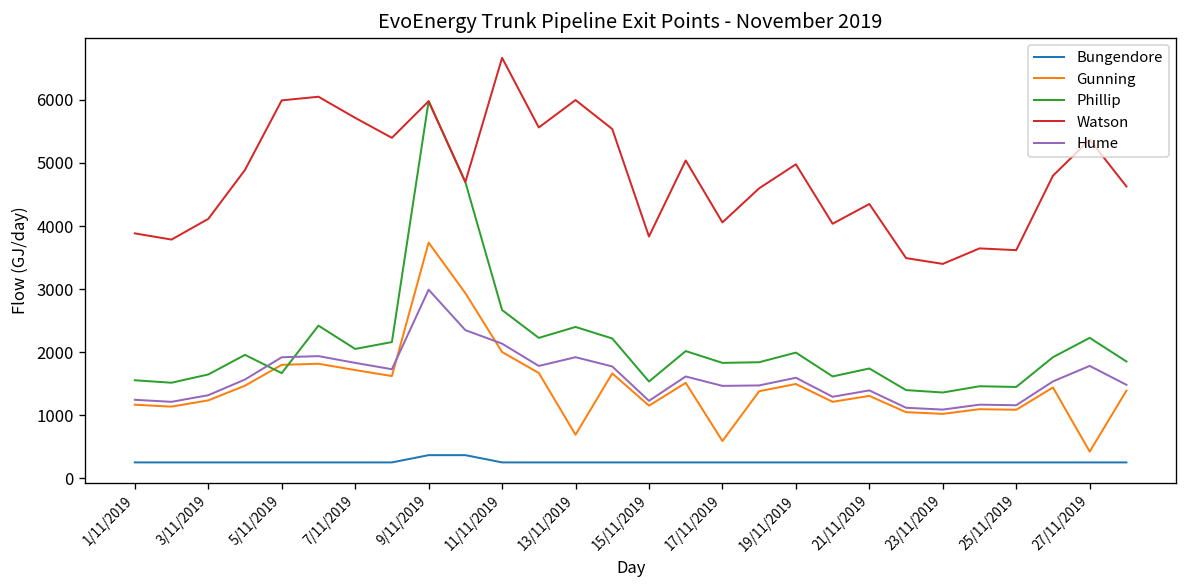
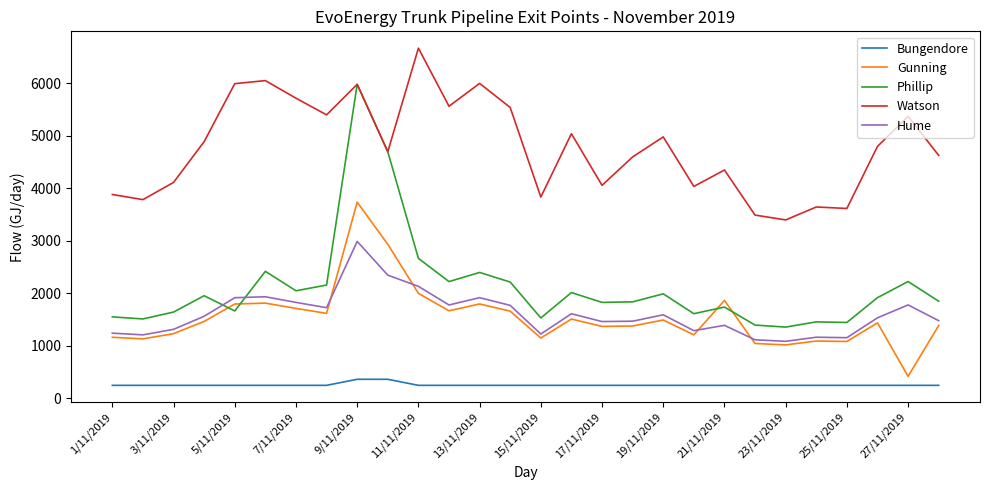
Gunning, 13/11/2019: 700 -> 1800
Gunning, 17/11/2019: 600 -> 1400
Gunning, 21/11/2019: 1300 -> 1900
